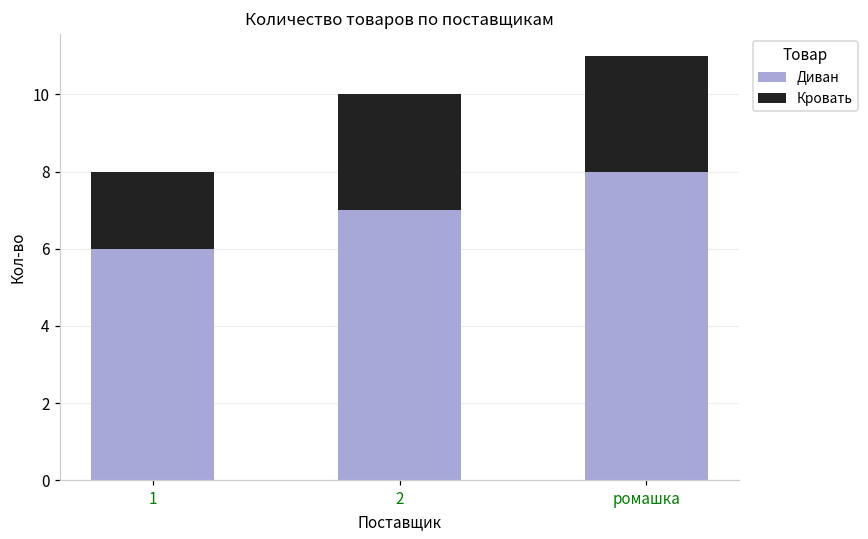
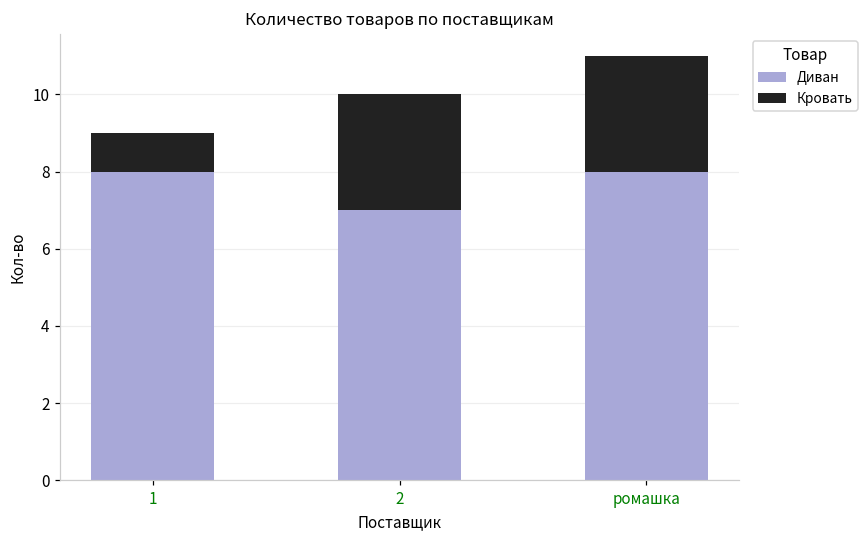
Диван, 1: 6 -> 8
Кровать, 1: 2 -> 1
